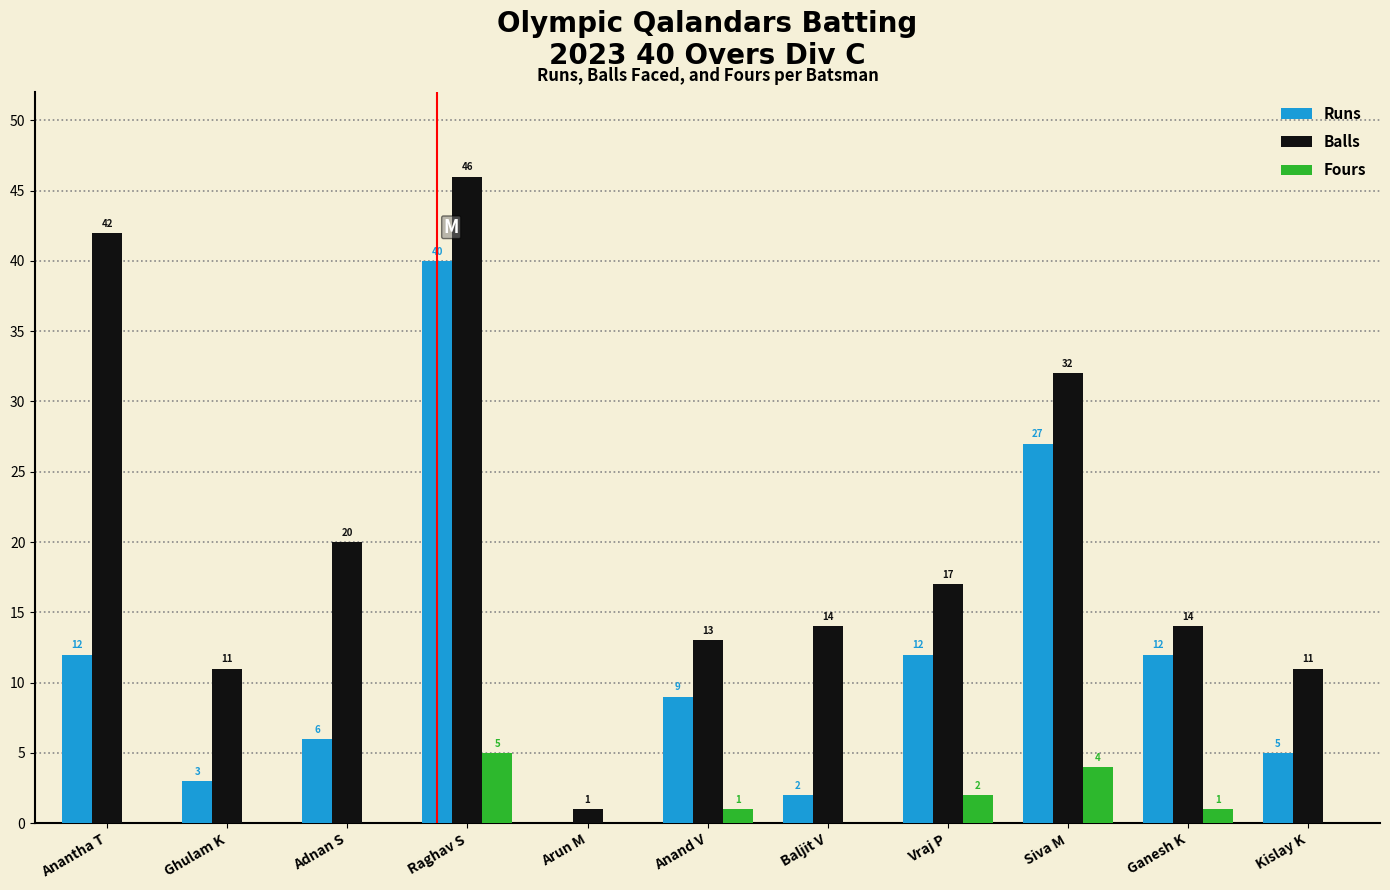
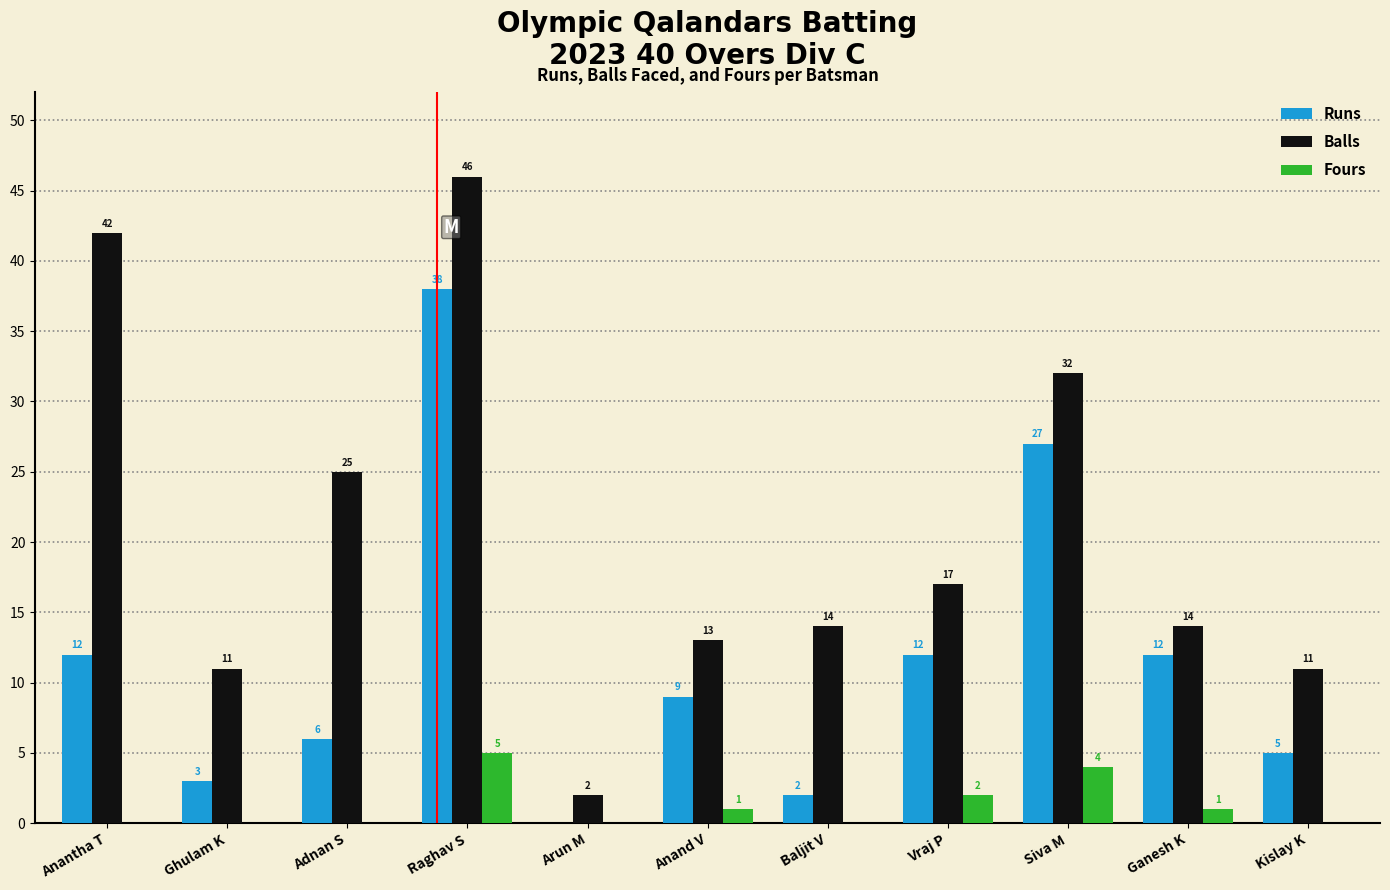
Balls, Adnan S: 20 -> 25
Runs, Raghav S: 40 -> 38
Balls, Arun M: 1 -> 2
